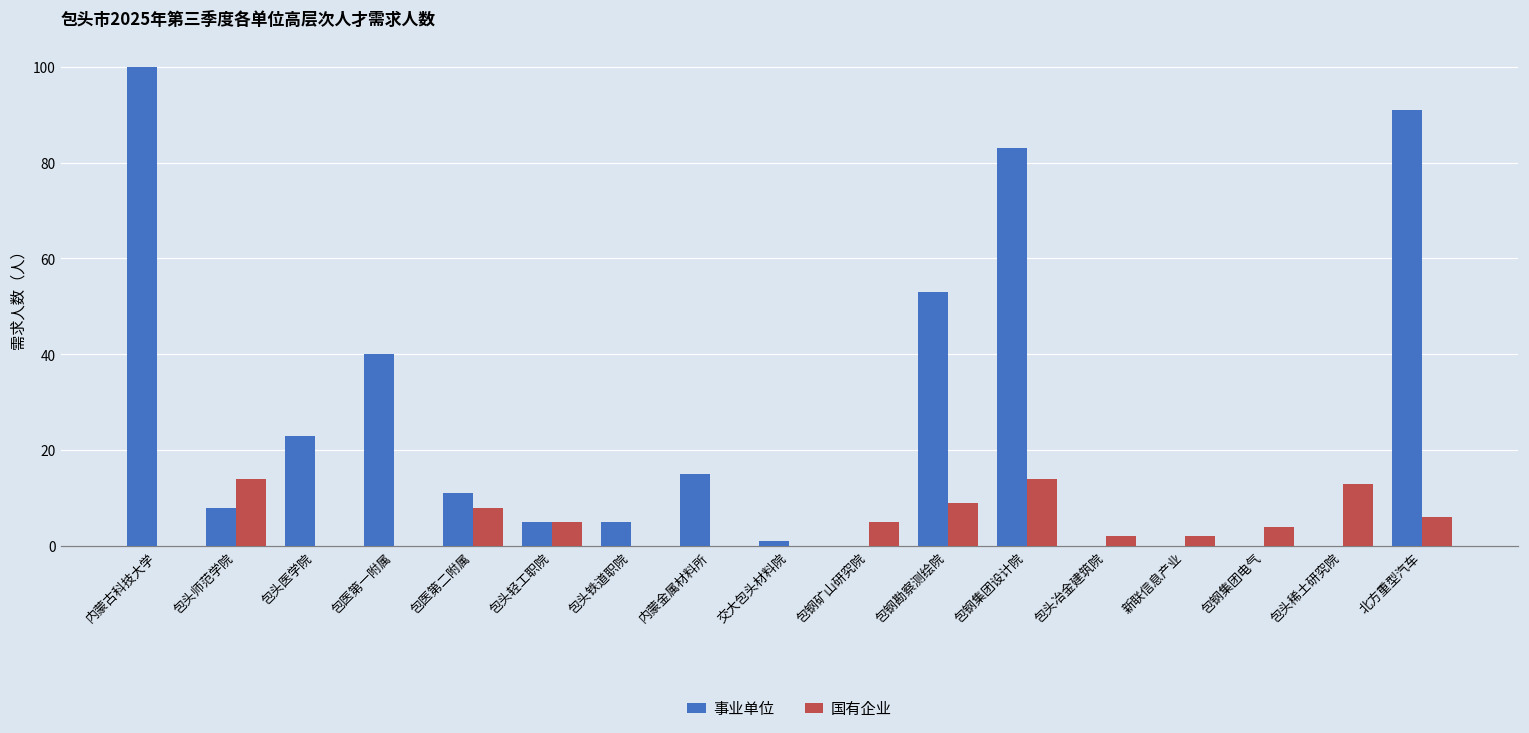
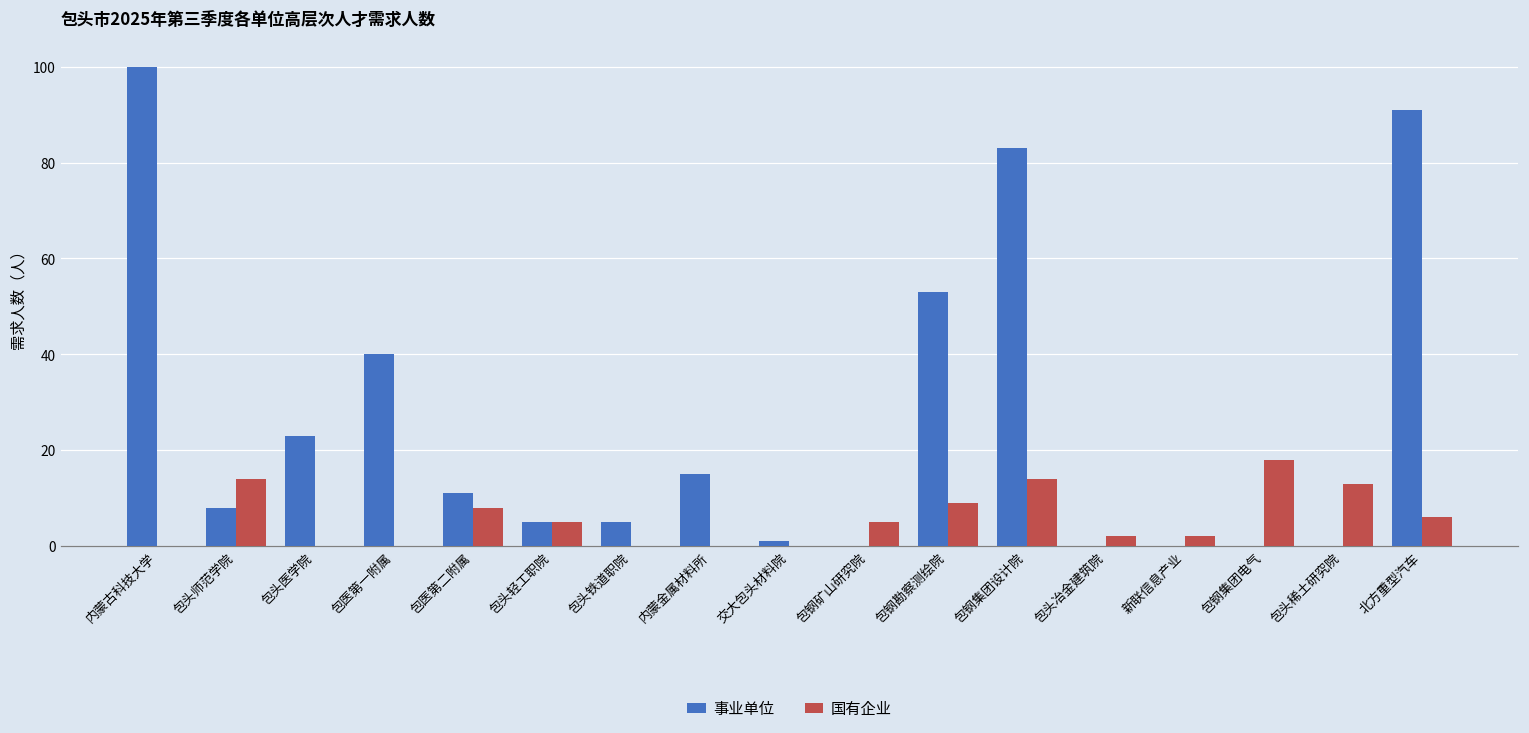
国有企业, 包钢集团电气: 4 -> 18
